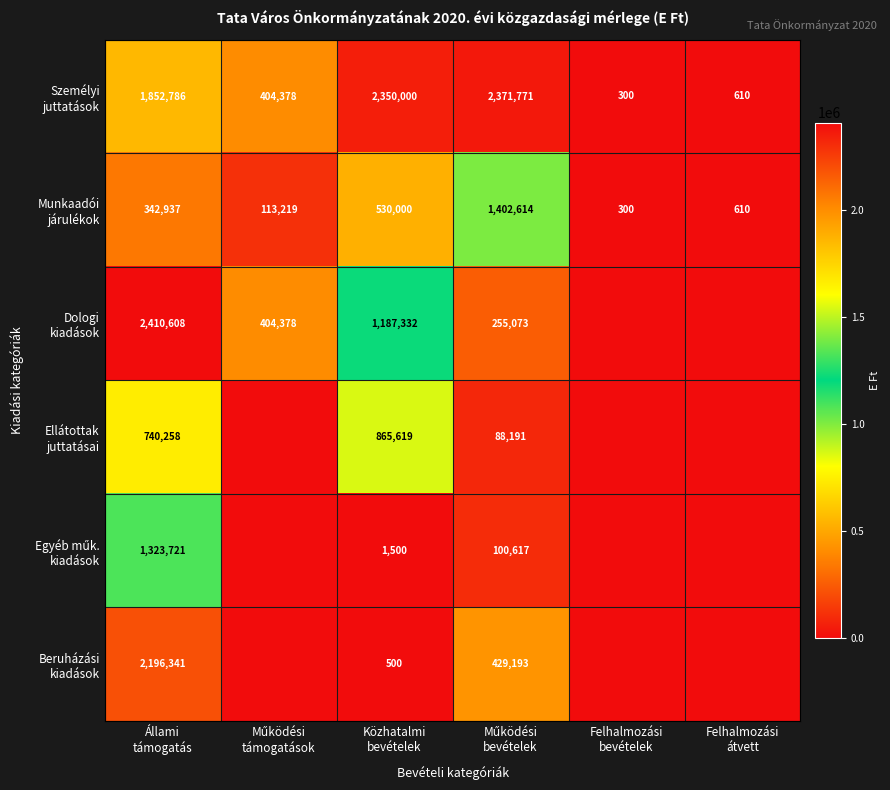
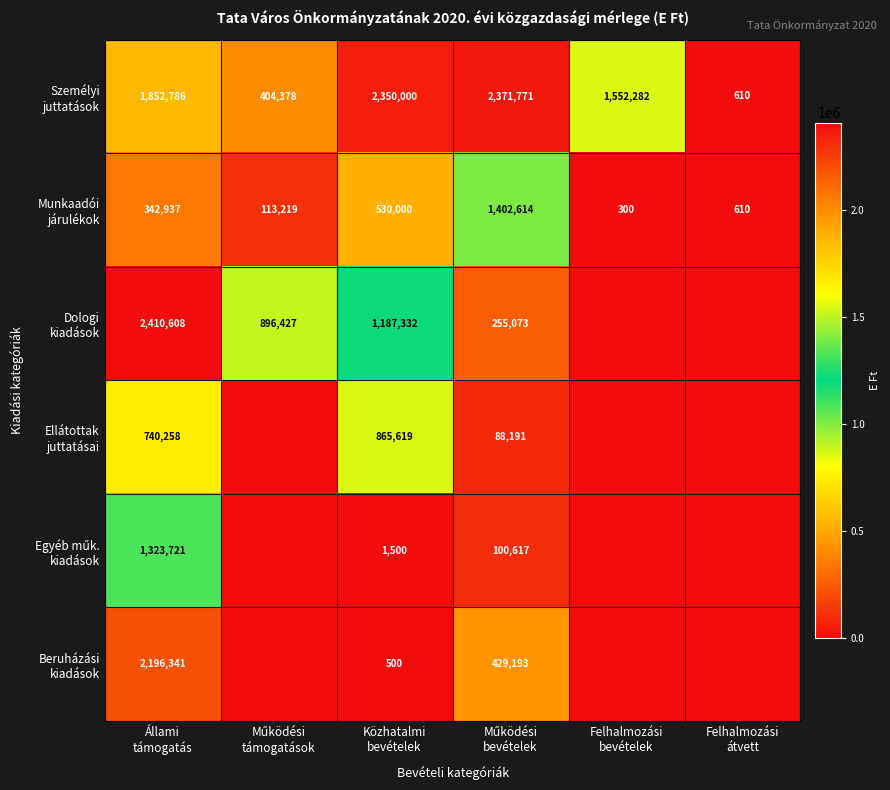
Személyi juttatások, Felhalmozási bevételek: 300 -> 1,552,282
Dologi kiadások, Működési támogatások: 404,378 -> 896,427
